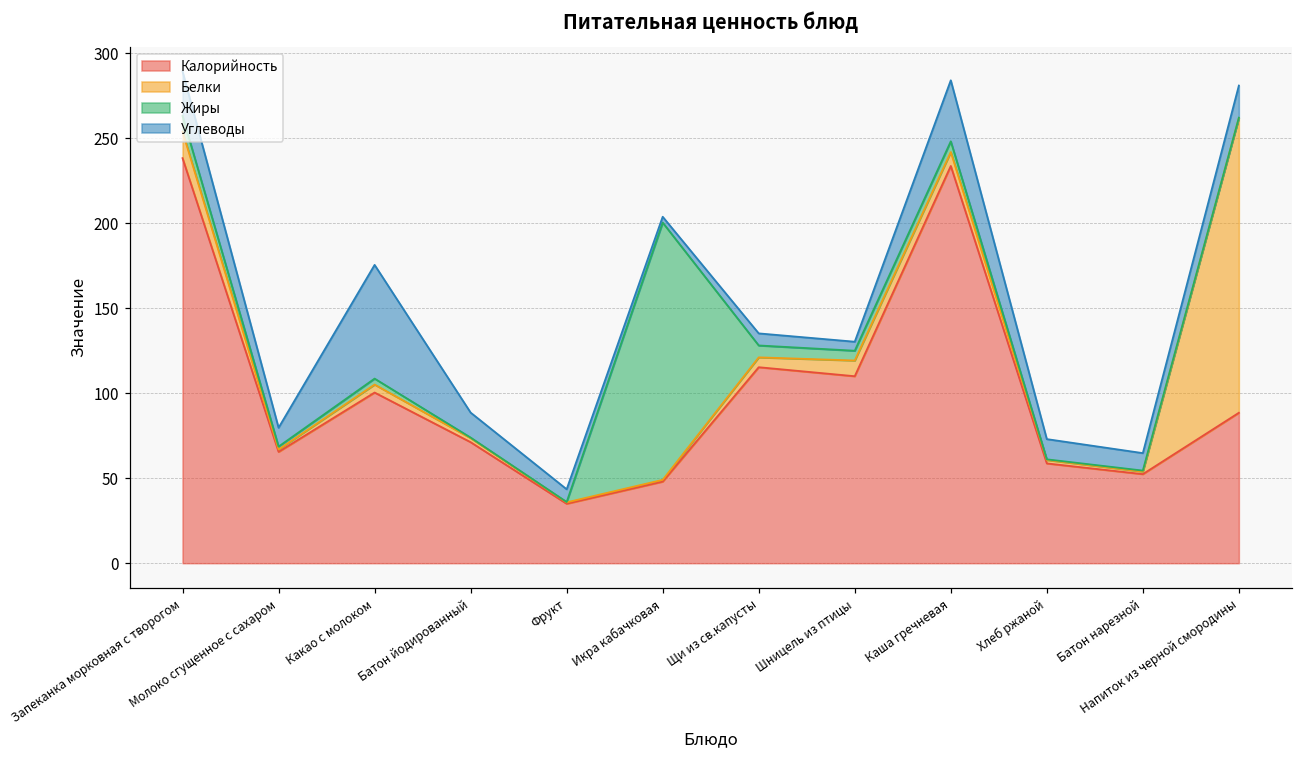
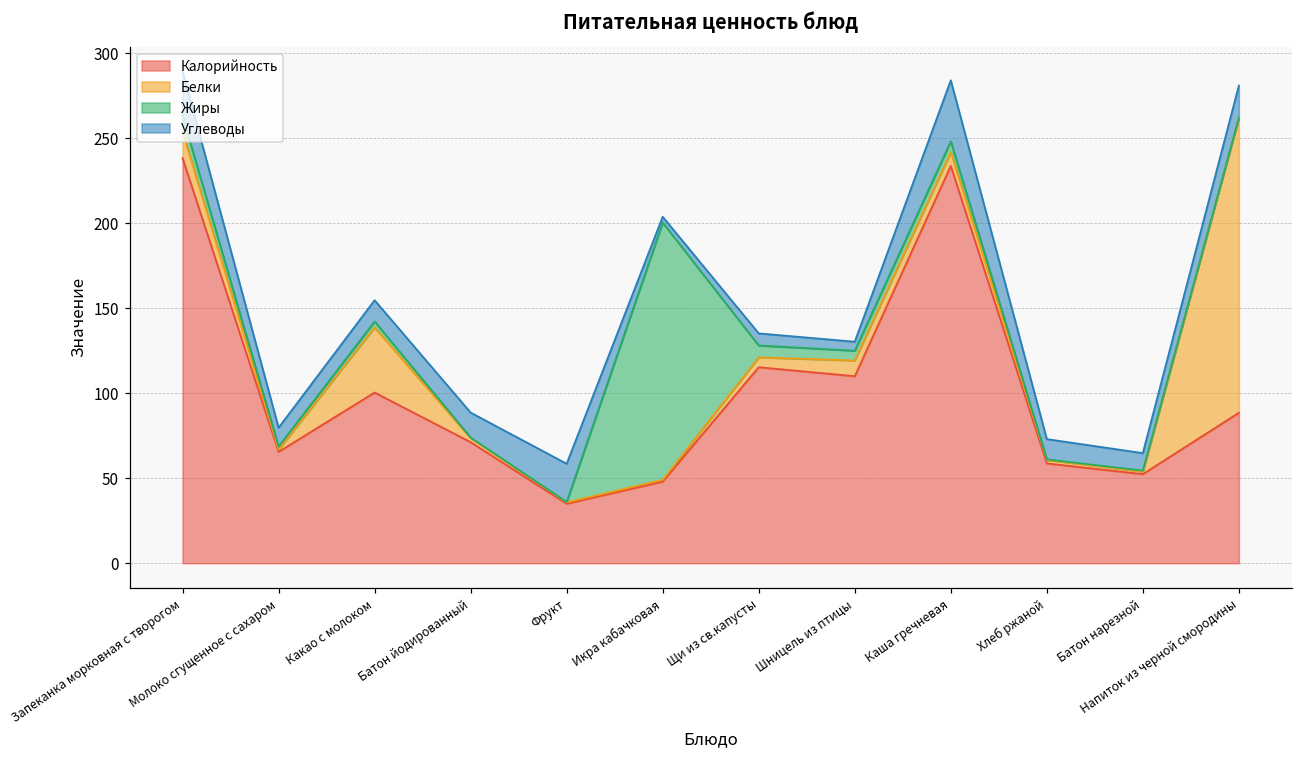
Белки, Какао с молоком: 5 -> 38
Углеводы, Какао с молоком: 67 -> 13
Углеводы, Фрукт: 8 -> 23
